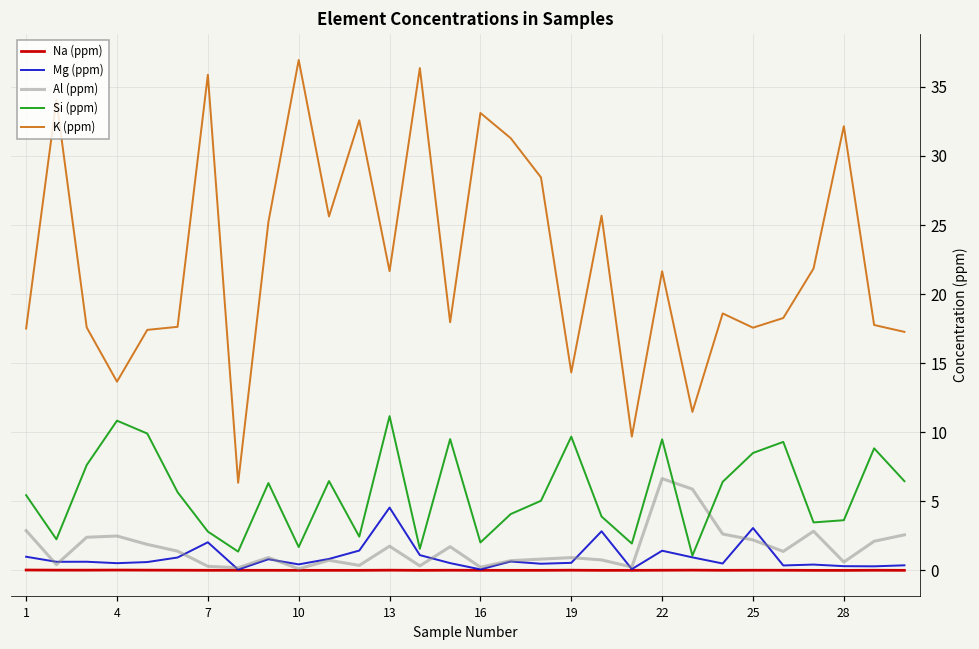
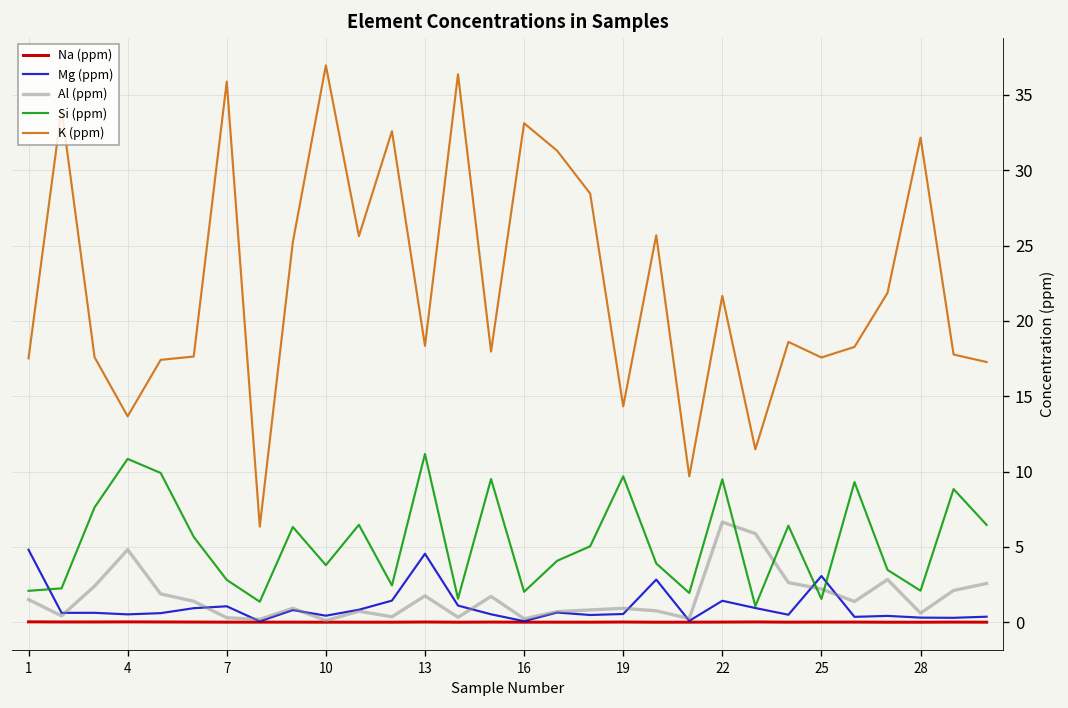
Mg (ppm), 1: 1.0 -> 4.8
Al (ppm), 1: 2.9 -> 1.5
Si (ppm), 1: 5.4 -> 2.1
Al (ppm), 4: 2.5 -> 4.8
Mg (ppm), 7: 2.0 -> 1.1
Si (ppm), 10: 1.7 -> 3.8
K (ppm), 13: 21.7 -> 18.3
Si (ppm), 25: 8.5 -> 1.5
Si (ppm), 28: 3.6 -> 2.1
